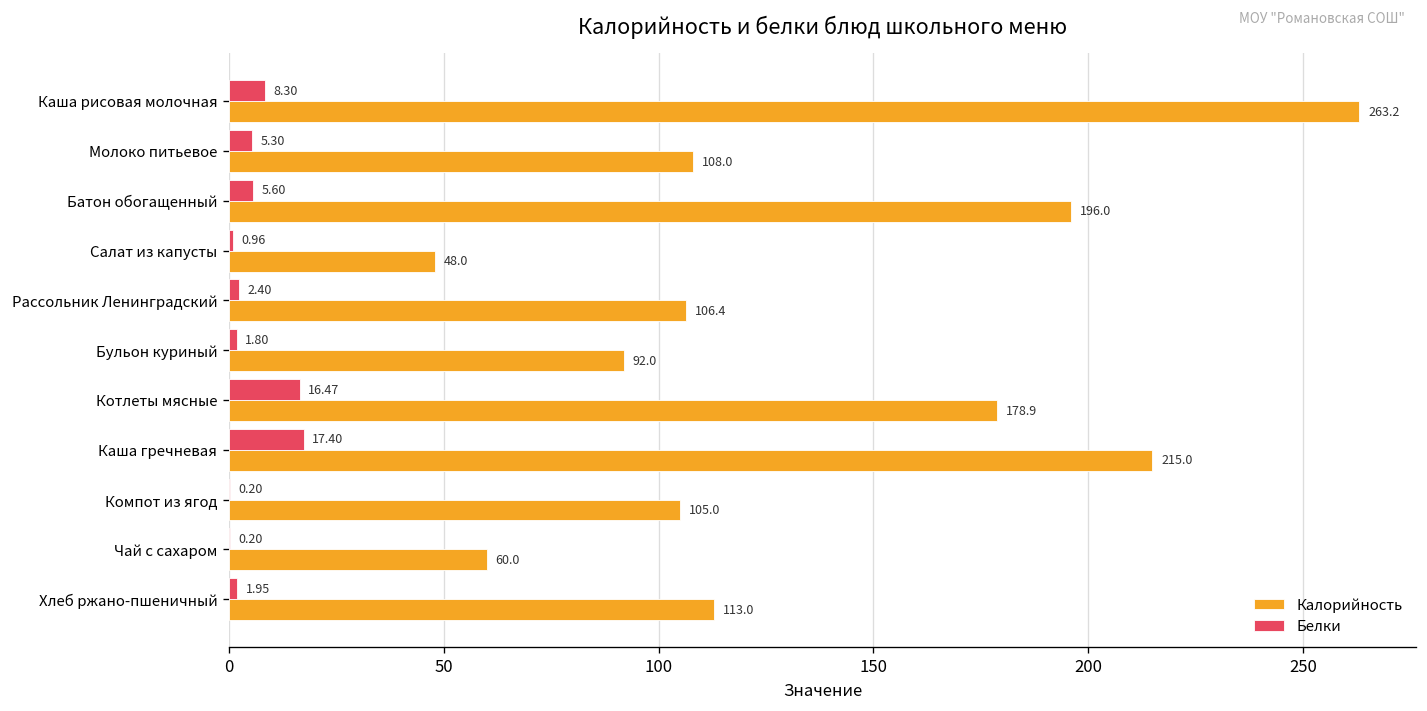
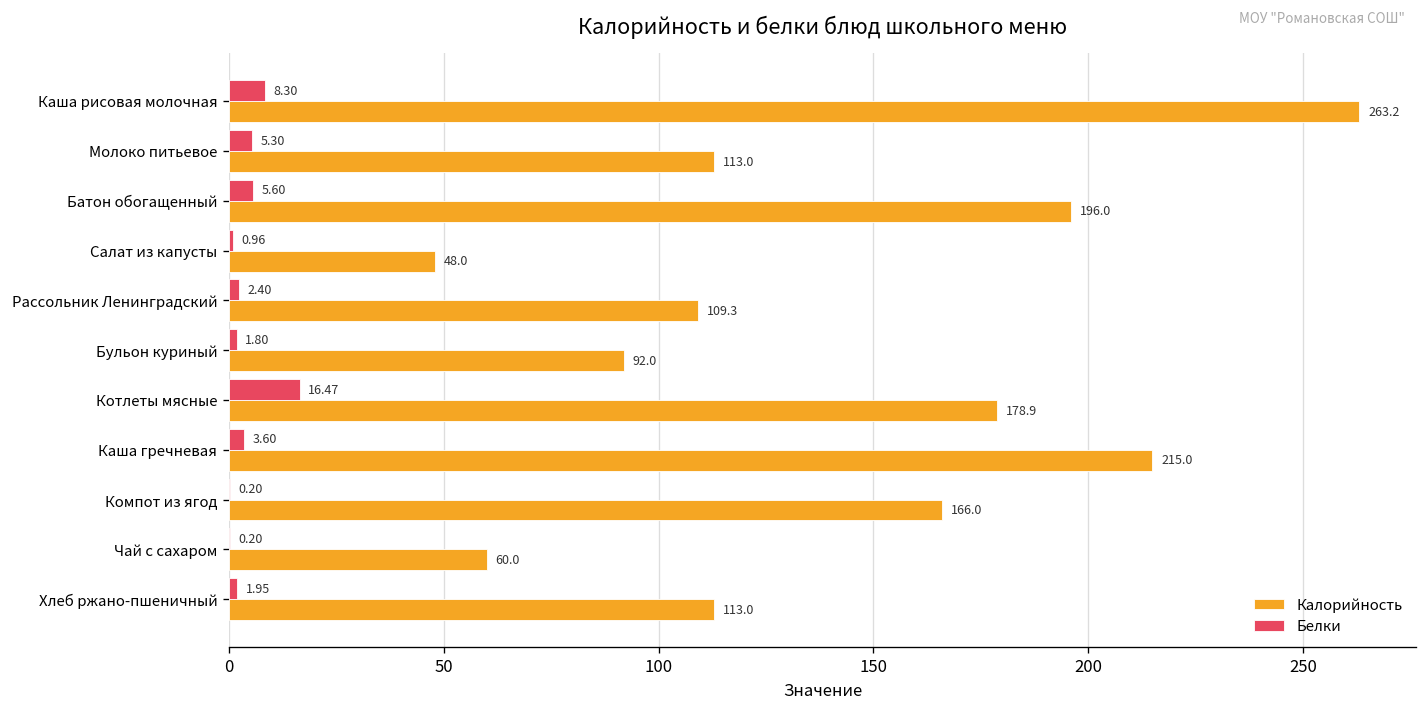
Калорийность, Молоко питьевое: 108.0 -> 113.0
Калорийность, Рассольник Ленинградский: 106.4 -> 109.3
Белки, Каша гречневая: 17.40 -> 3.60
Калорийность, Компот из ягод: 105.0 -> 166.0
